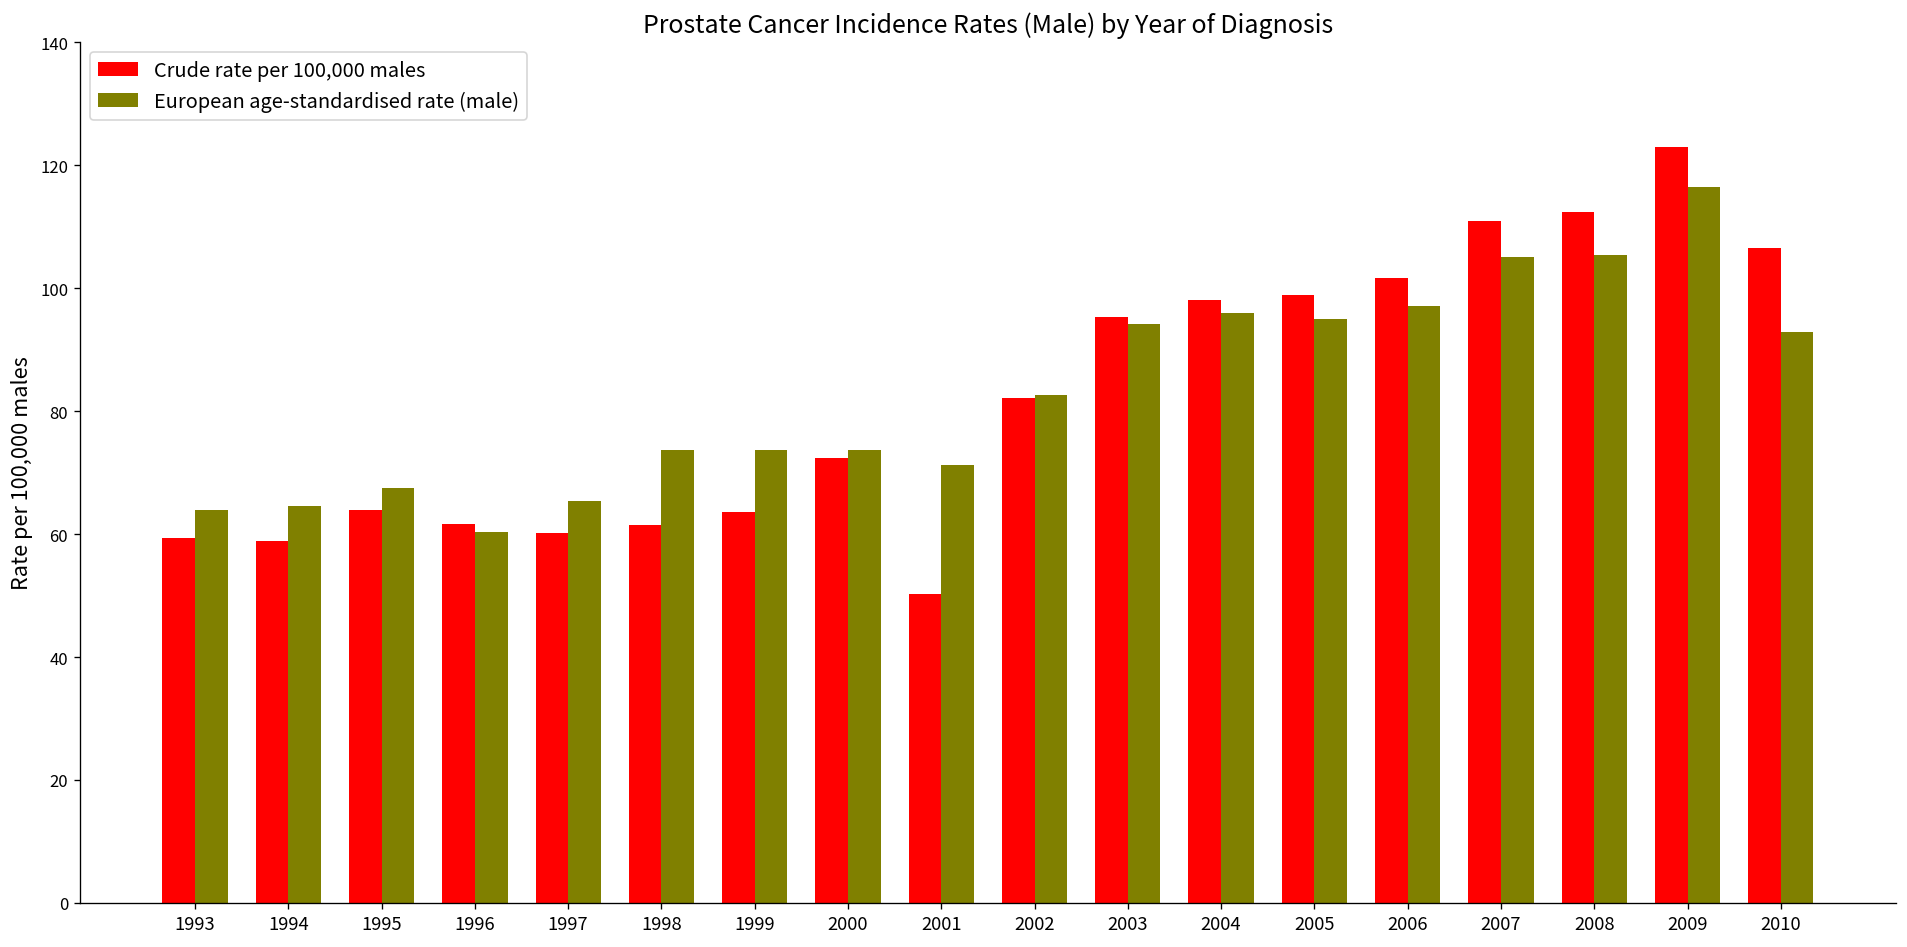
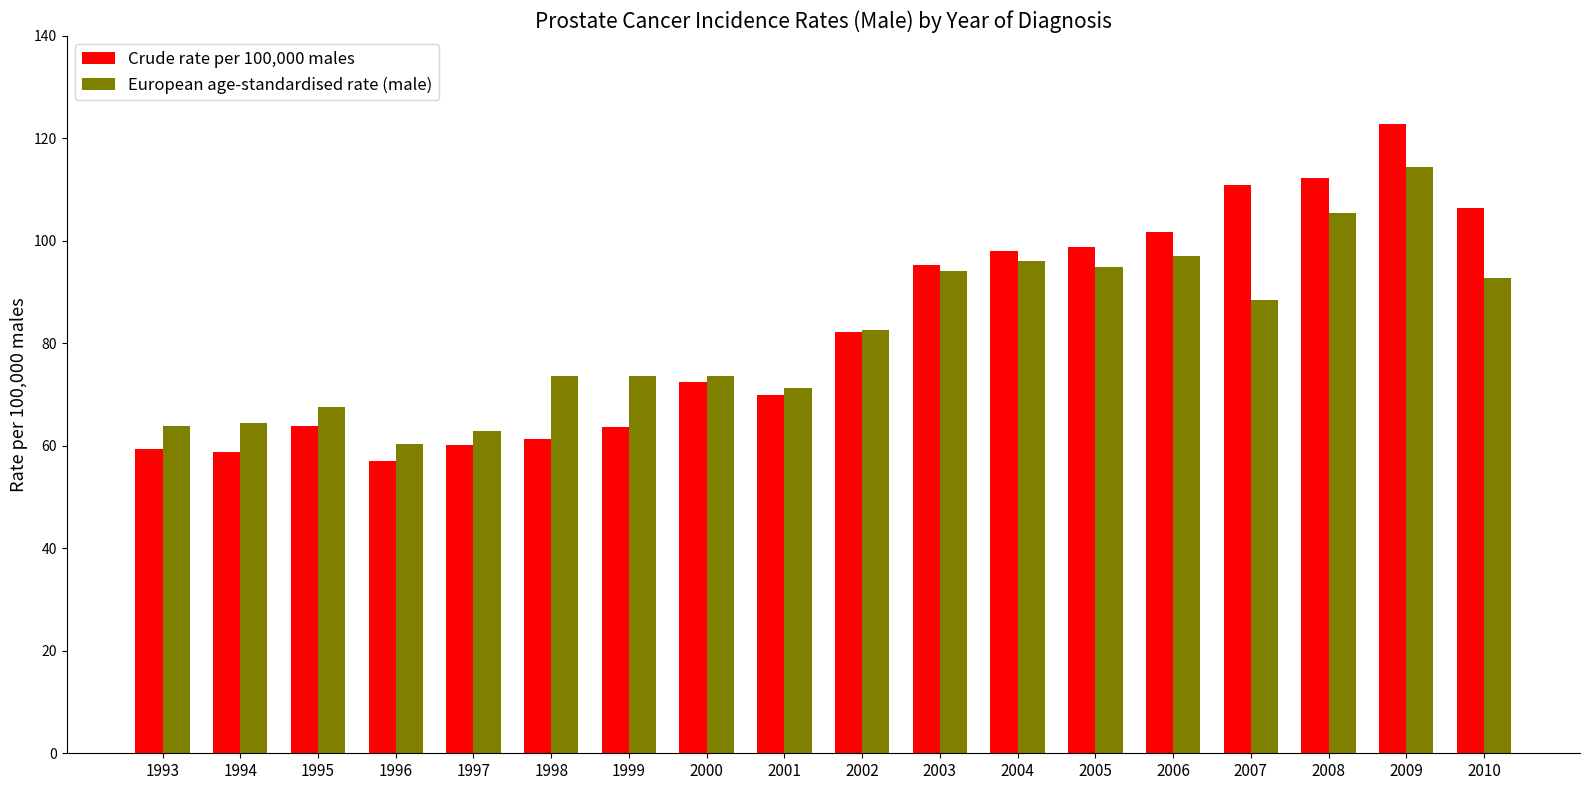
Crude rate per 100,000 males, 1996: 62 -> 57
European age-standardised rate (male), 1997: 65 -> 63
Crude rate per 100,000 males, 2001: 50 -> 70
European age-standardised rate (male), 2007: 105 -> 88
European age-standardised rate (male), 2009: 117 -> 114
